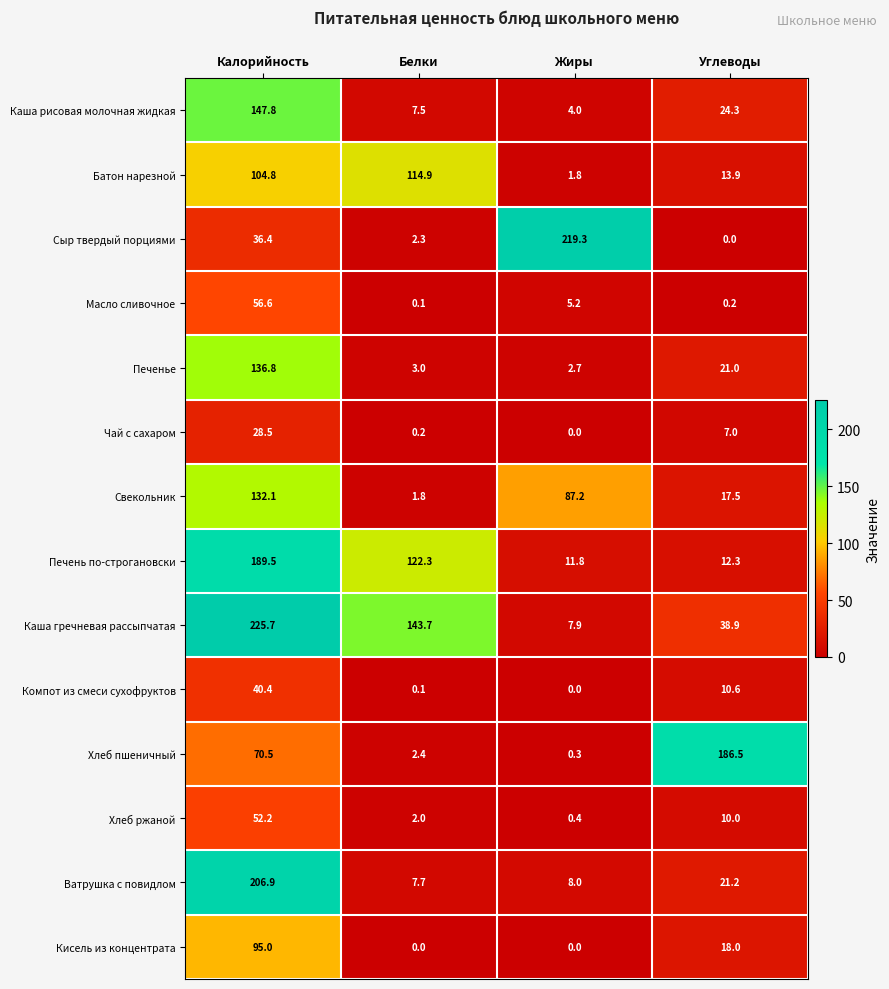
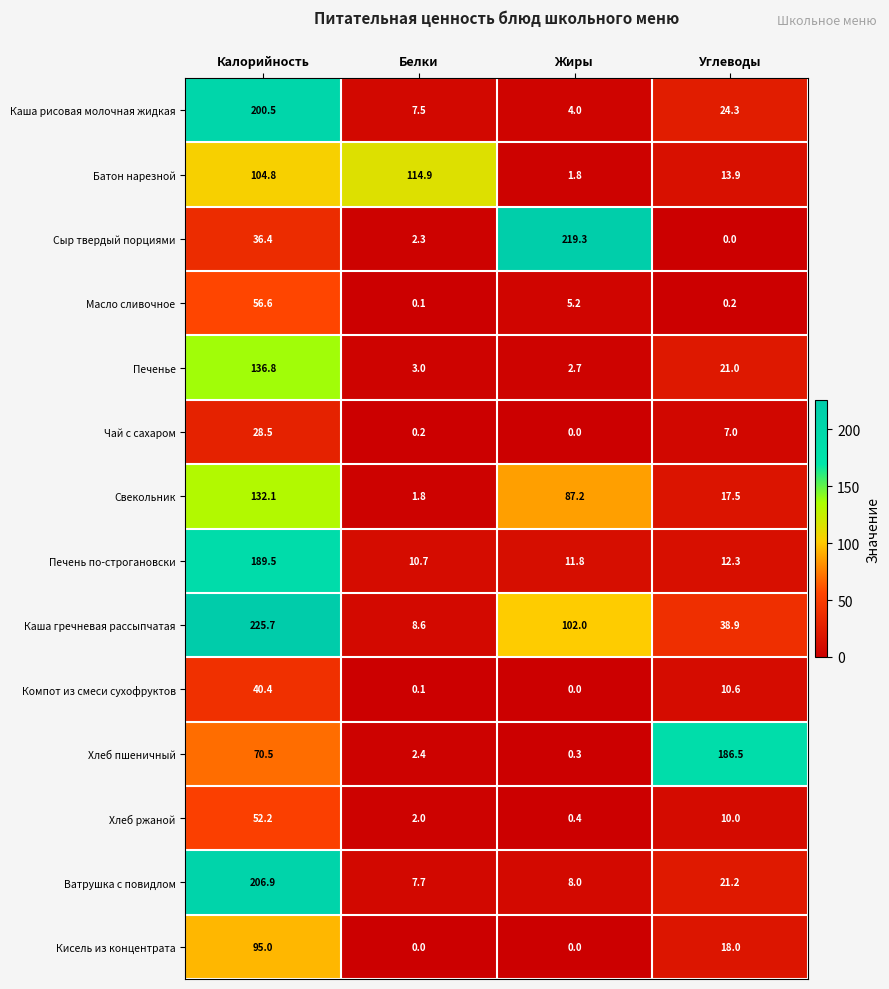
Каша рисовая молочная жидкая, Калорийность: 147.8 -> 200.5
Печень по-строгановски, Белки: 122.3 -> 10.7
Каша гречневая рассыпчатая, Белки: 143.7 -> 8.6
Каша гречневая рассыпчатая, Жиры: 7.9 -> 102.0
